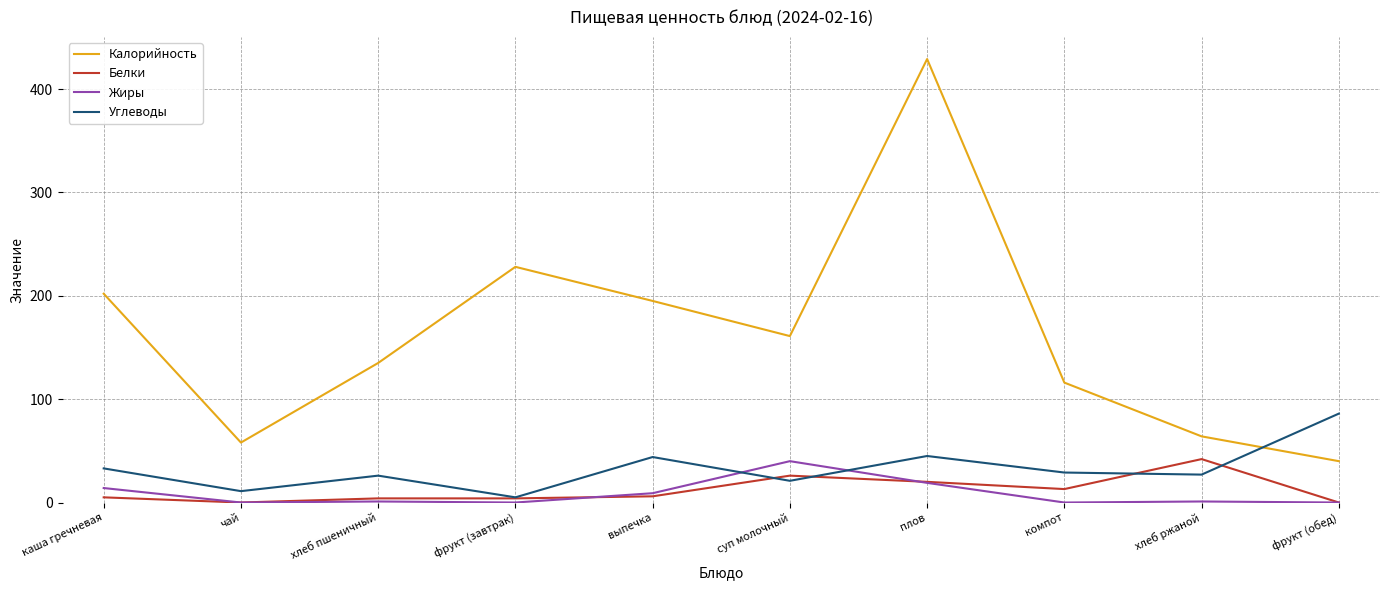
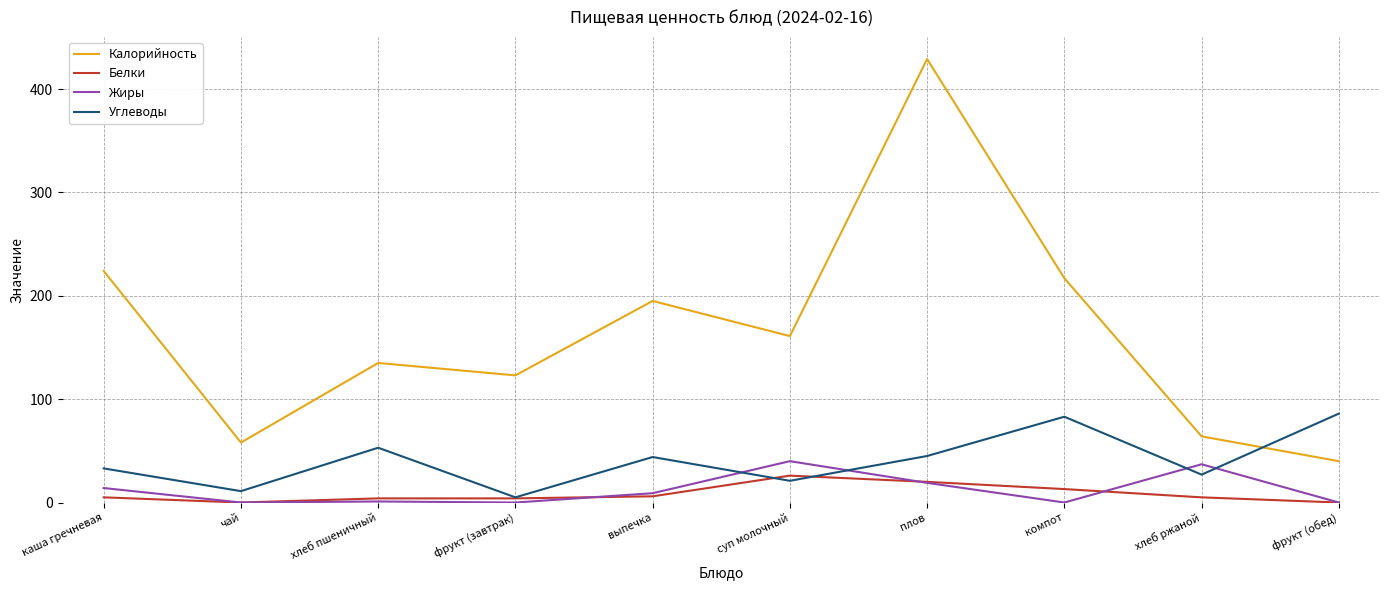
Калорийность, каша гречневая: 202 -> 224
Углеводы, хлеб пшеничный: 26 -> 53
Калорийность, фрукт (завтрак): 228 -> 123
Калорийность, компот: 116 -> 217
Углеводы, компот: 29 -> 83
Белки, хлеб ржаной: 42 -> 5
Жиры, хлеб ржаной: 1 -> 37
